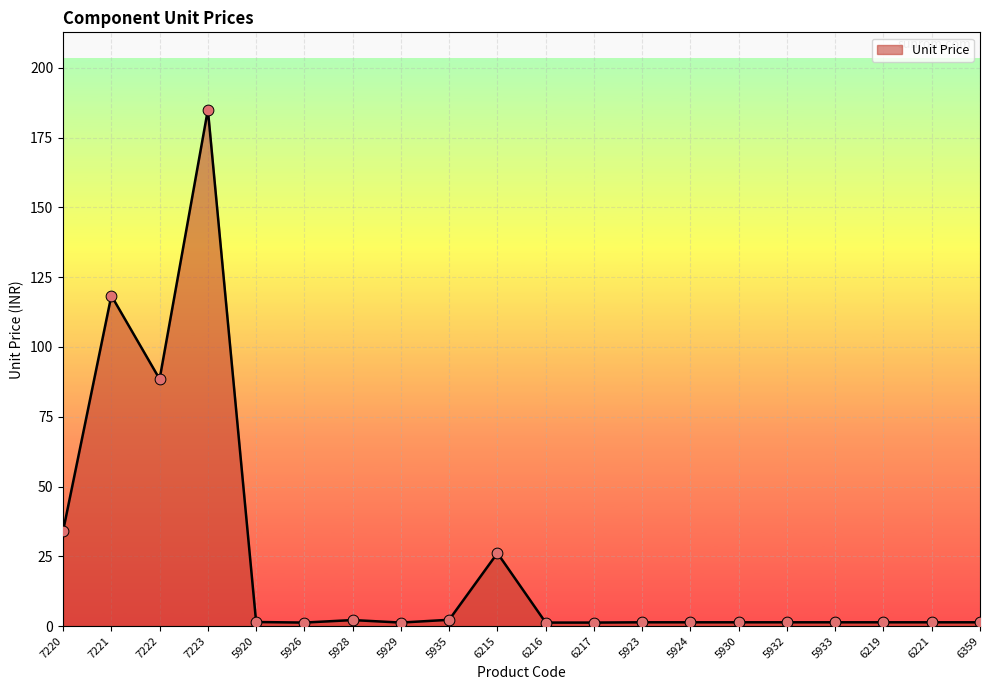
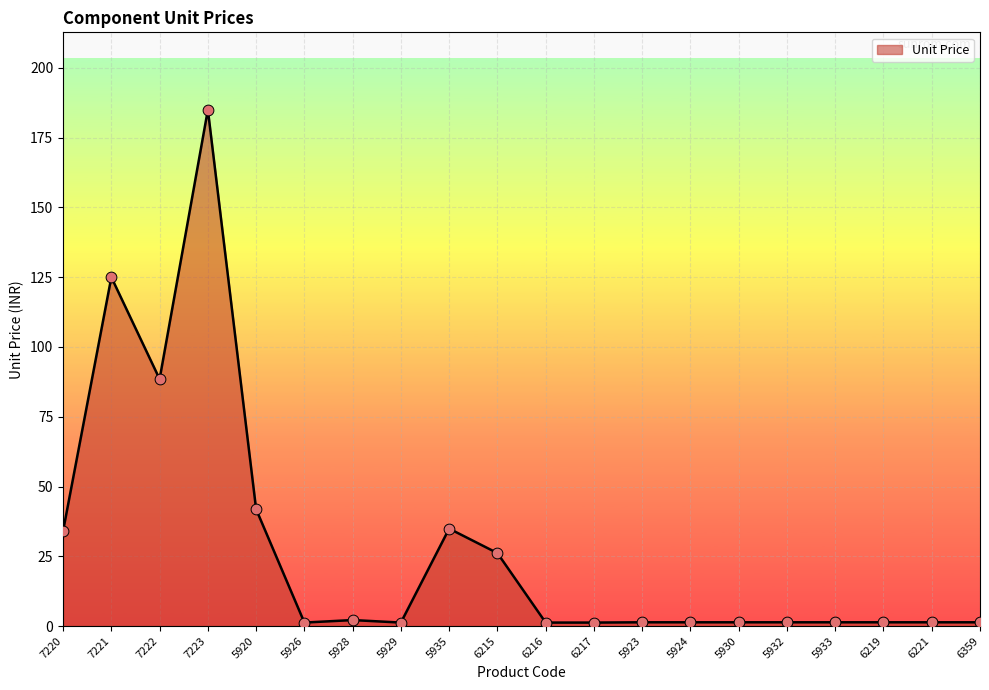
7221: 118 -> 125
5920: 1 -> 42
5935: 2 -> 35
